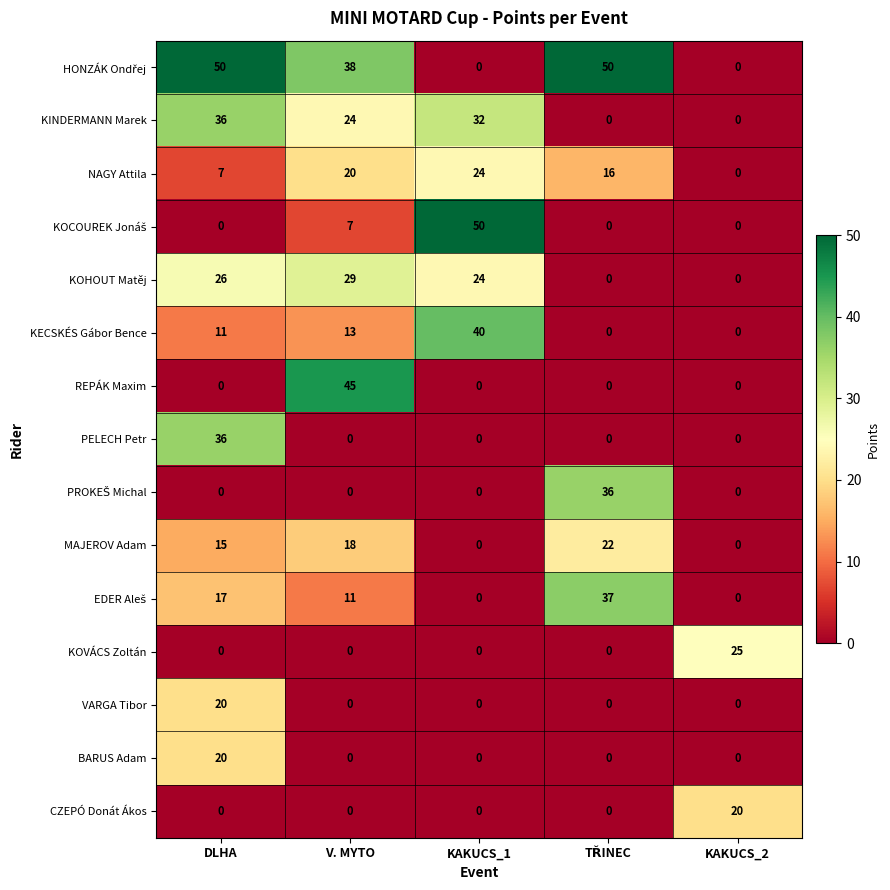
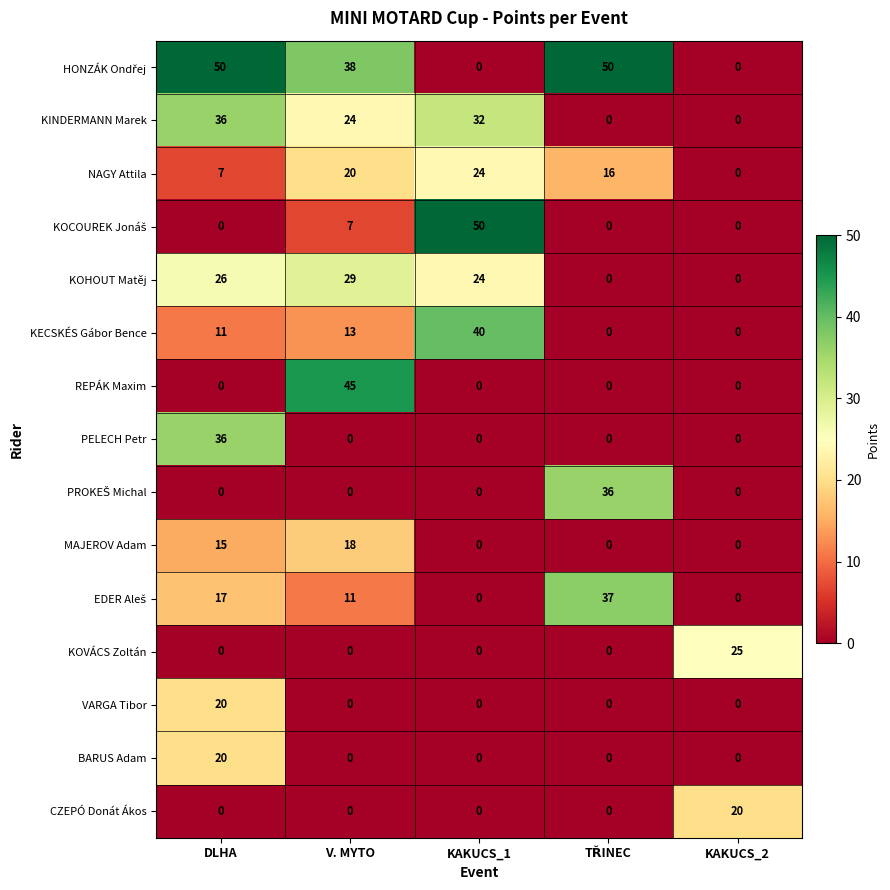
MAJEROV Adam, TŘINEC: 22 -> 0
